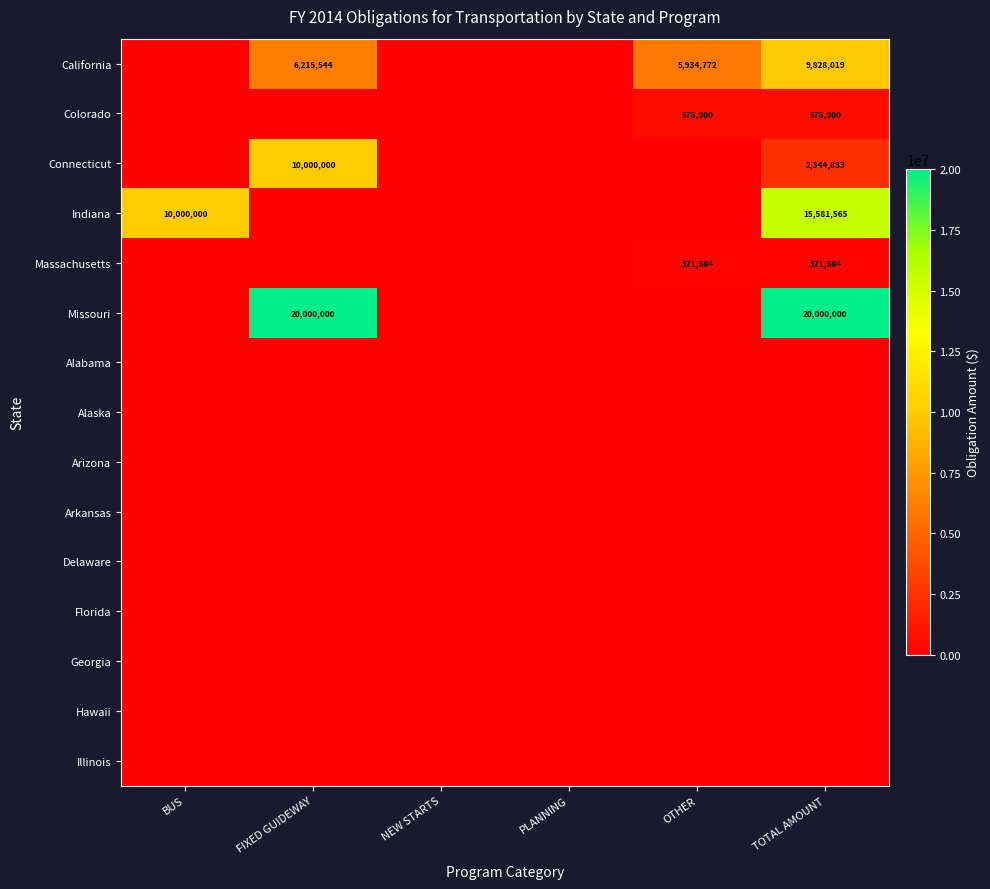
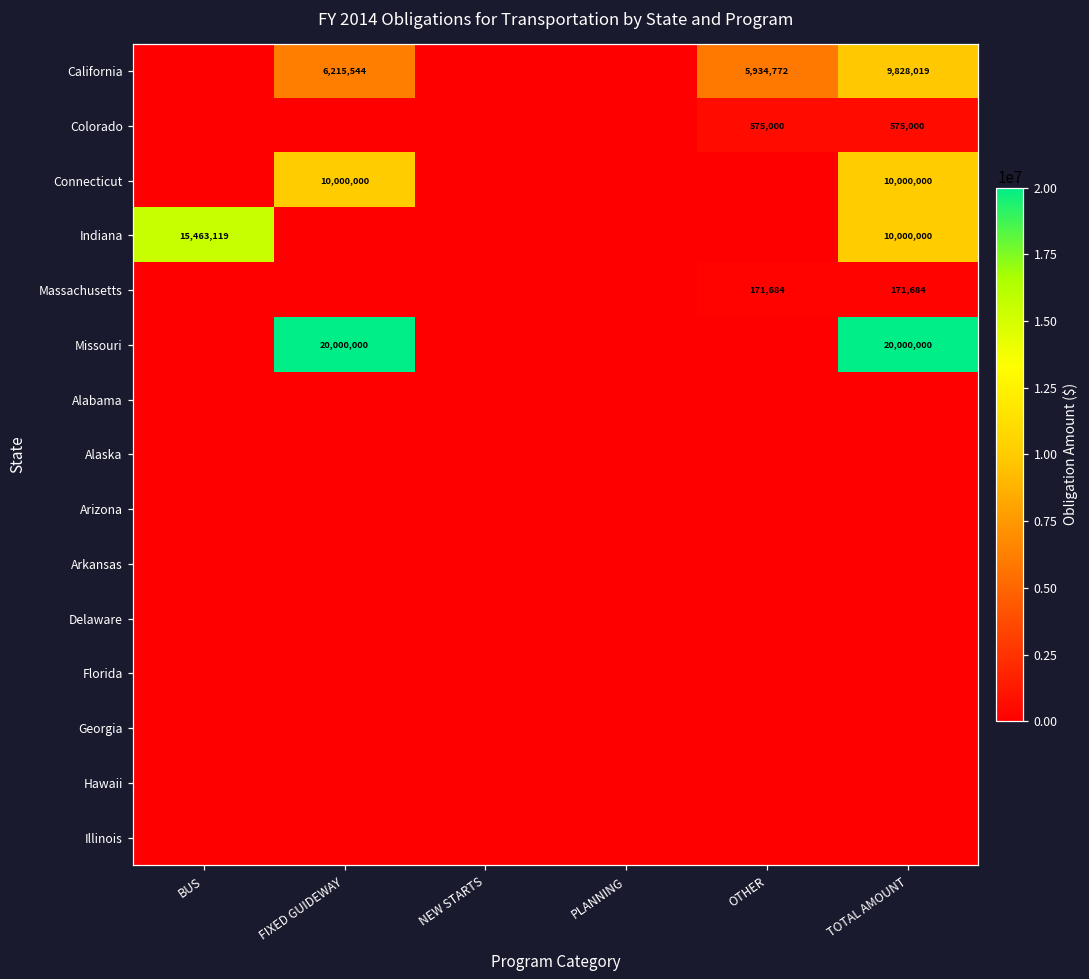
Connecticut, TOTAL AMOUNT: 2,344,833 -> 10,000,000
Indiana, BUS: 10,000,000 -> 15,463,119
Indiana, TOTAL AMOUNT: 15,581,565 -> 10,000,000
